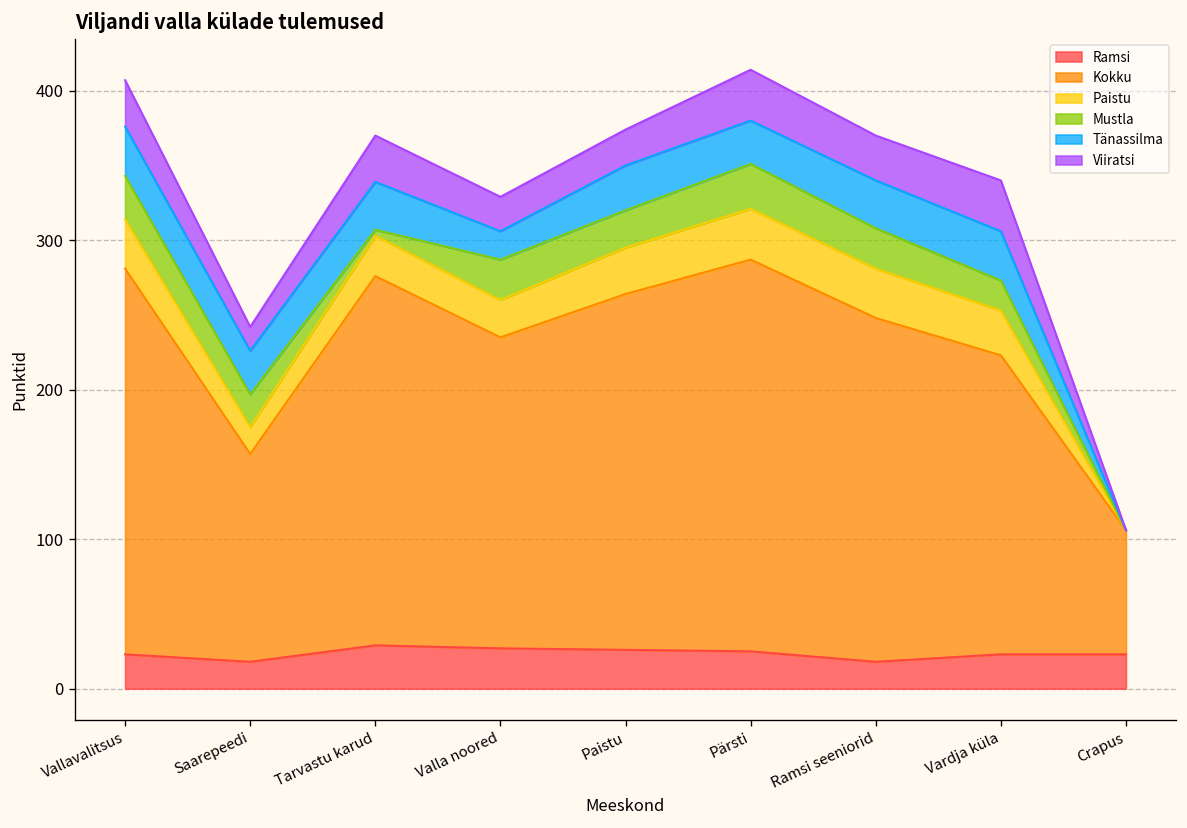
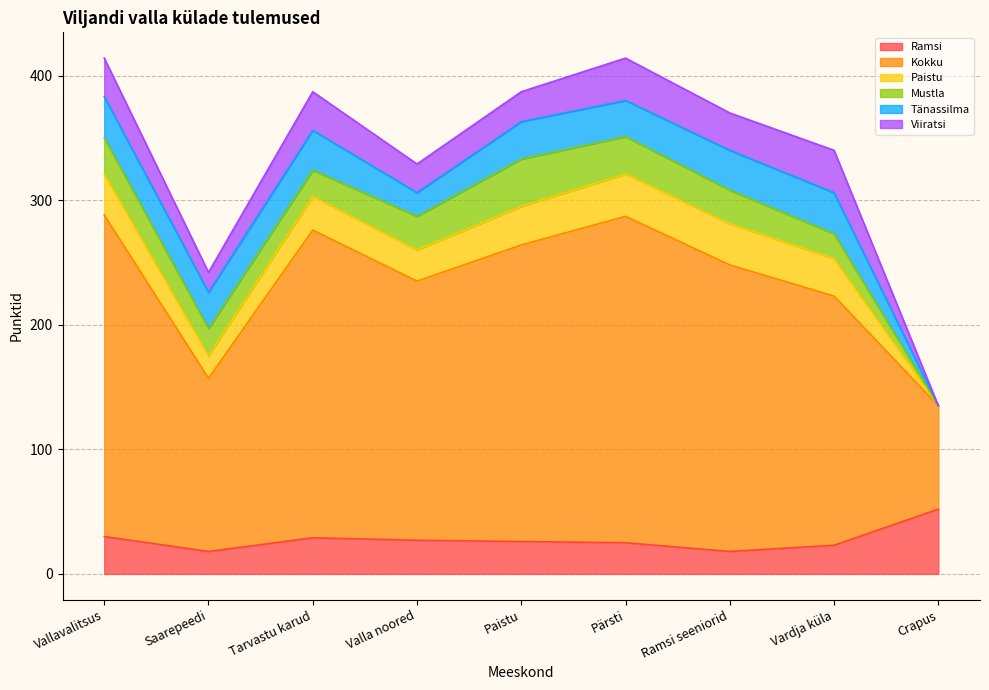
Ramsi, Vallavalitsus: 23 -> 30
Mustla, Tarvastu karud: 4 -> 21
Mustla, Paistu: 25 -> 38
Ramsi, Crapus: 23 -> 52
